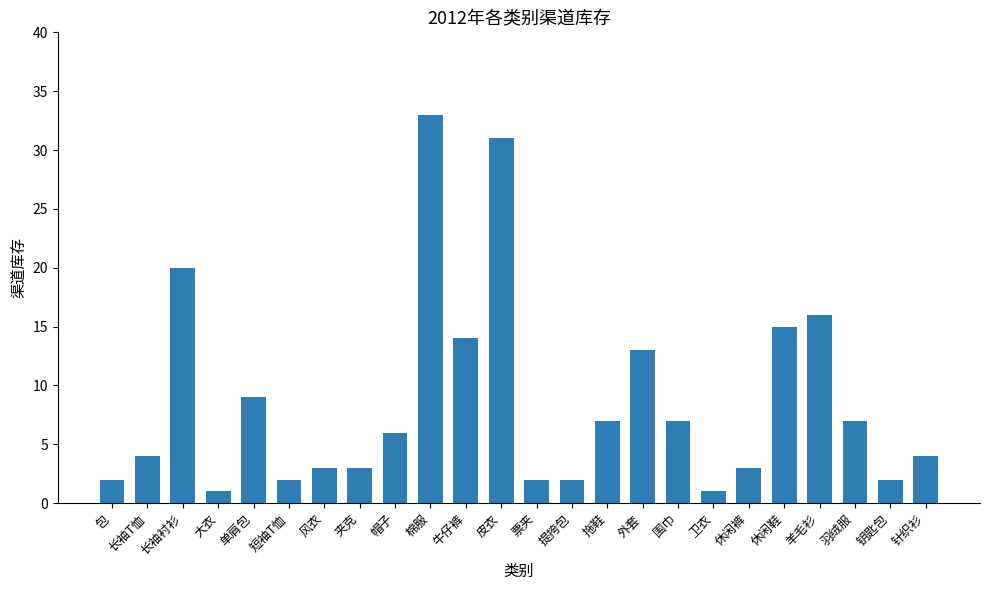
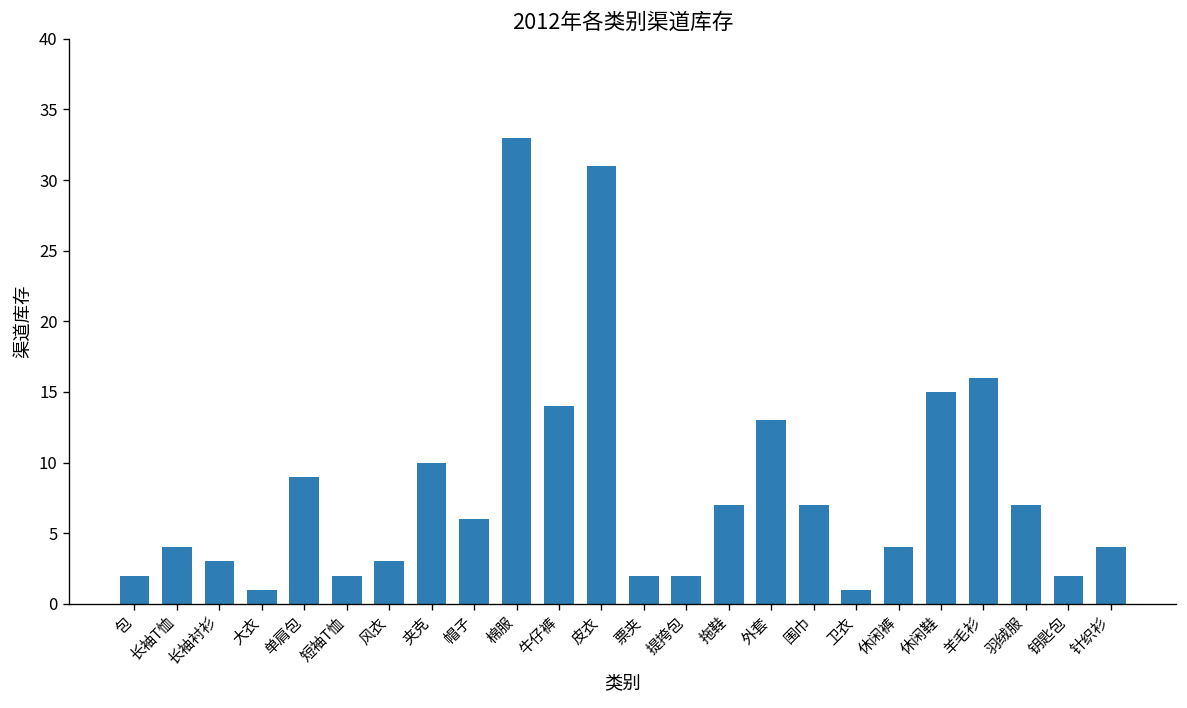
长袖衬衫: 20 -> 3
夹克: 3 -> 10
休闲裤: 3 -> 4
